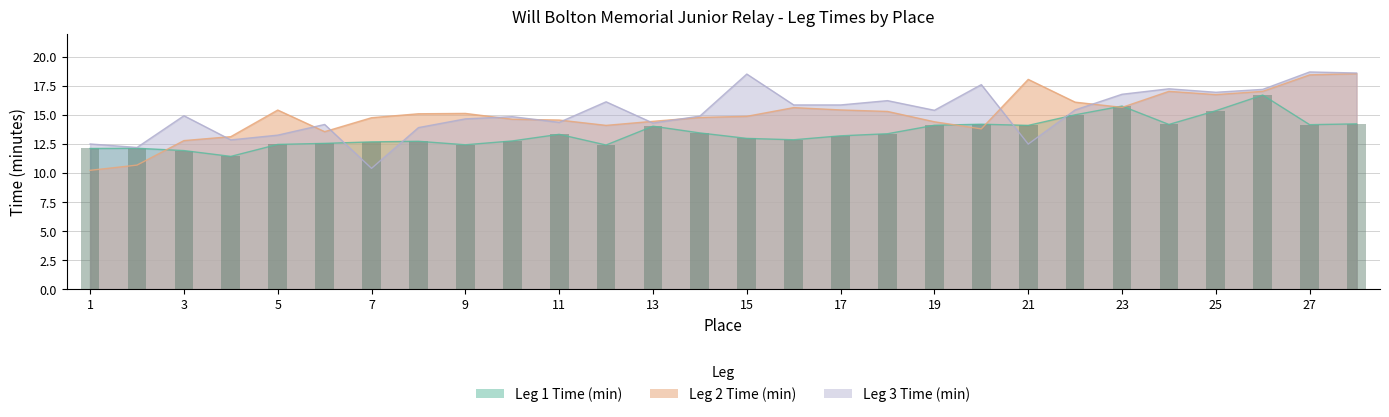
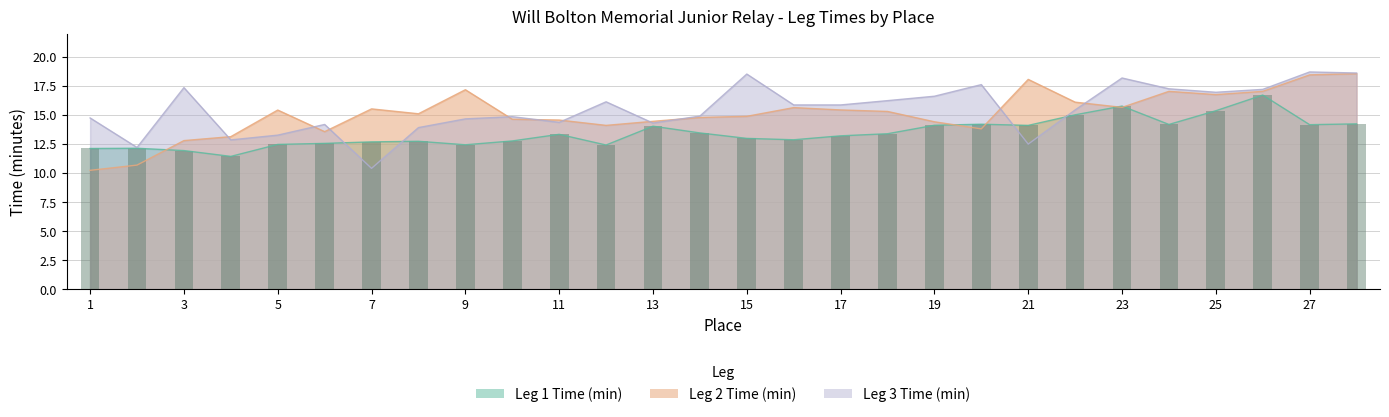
Leg 3 Time (min), 1: 12.5 -> 14.8
Leg 3 Time (min), 3: 15.0 -> 17.4
Leg 2 Time (min), 7: 14.8 -> 15.5
Leg 2 Time (min), 9: 15.2 -> 17.2
Leg 3 Time (min), 19: 15.4 -> 16.6
Leg 3 Time (min), 23: 16.8 -> 18.2
